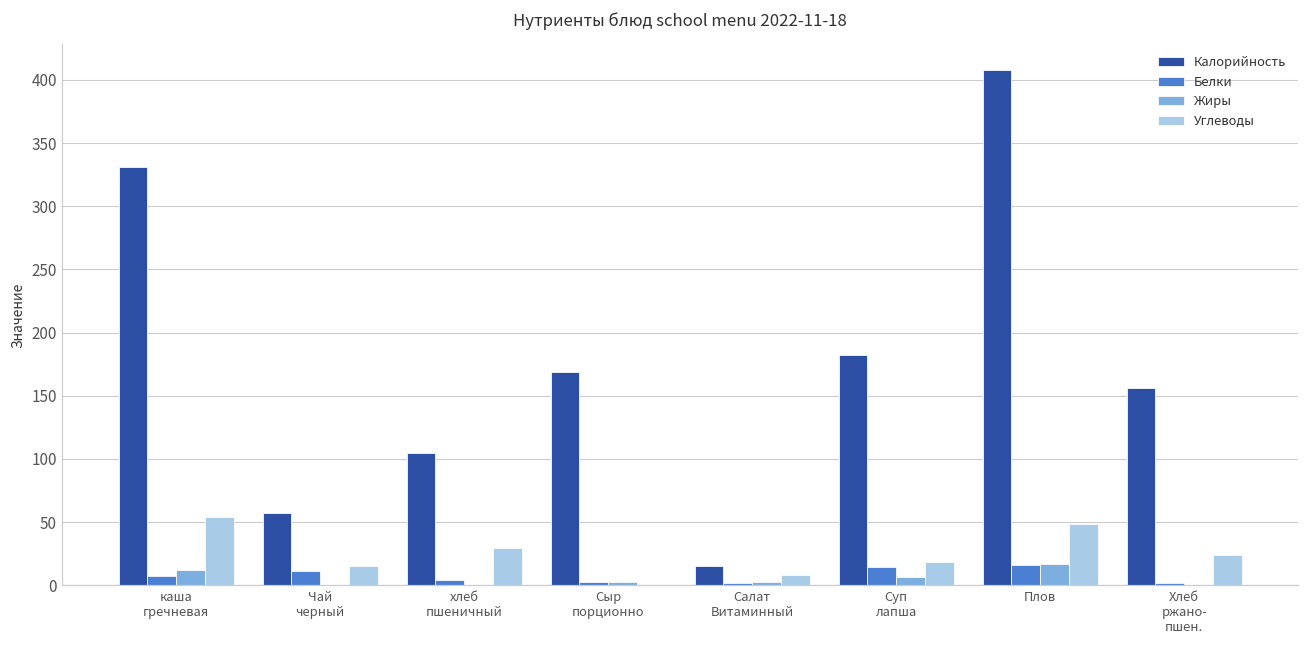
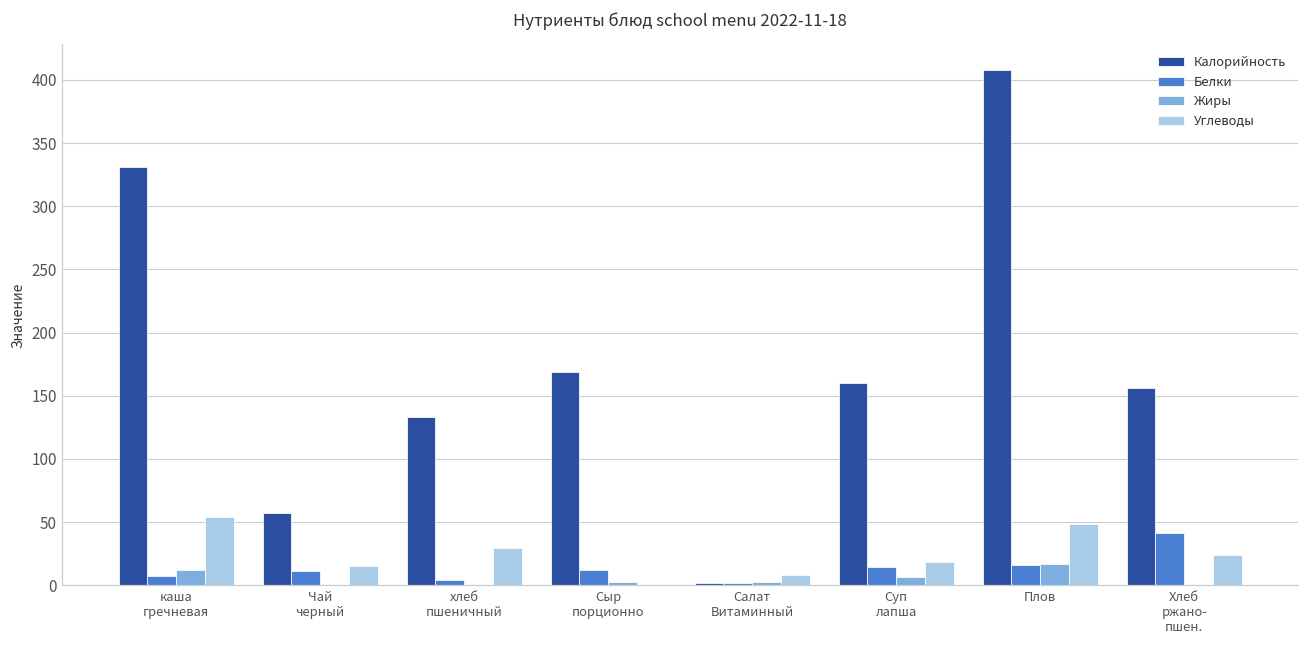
Калорийность, хлеб пшеничный: 105 -> 133
Белки, Сыр порционно: 2 -> 12
Калорийность, Салат Витаминный: 15 -> 2
Калорийность, Суп лапша: 182 -> 161
Белки, Хлеб ржано- пшен.: 2 -> 41
